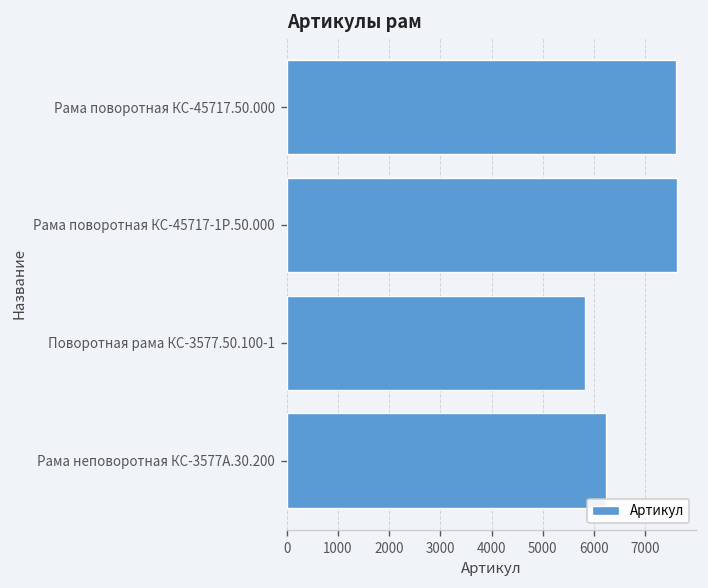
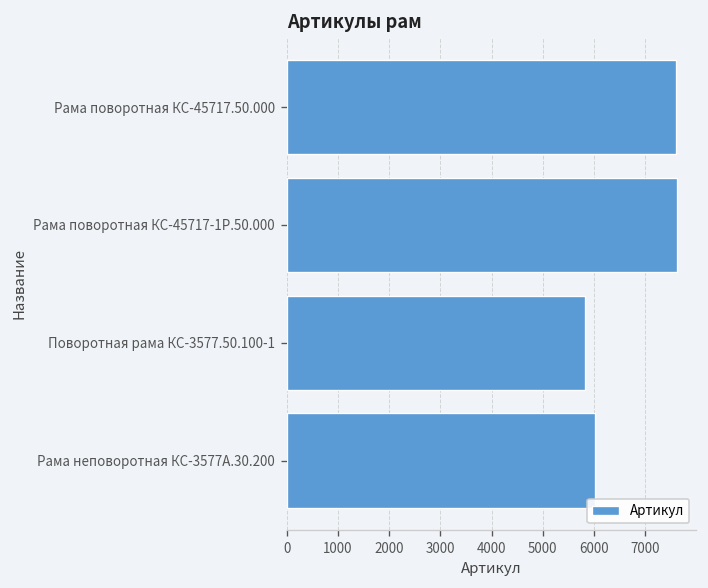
Рама неповоротная КС-3577А.30.200: 6200 -> 6000
